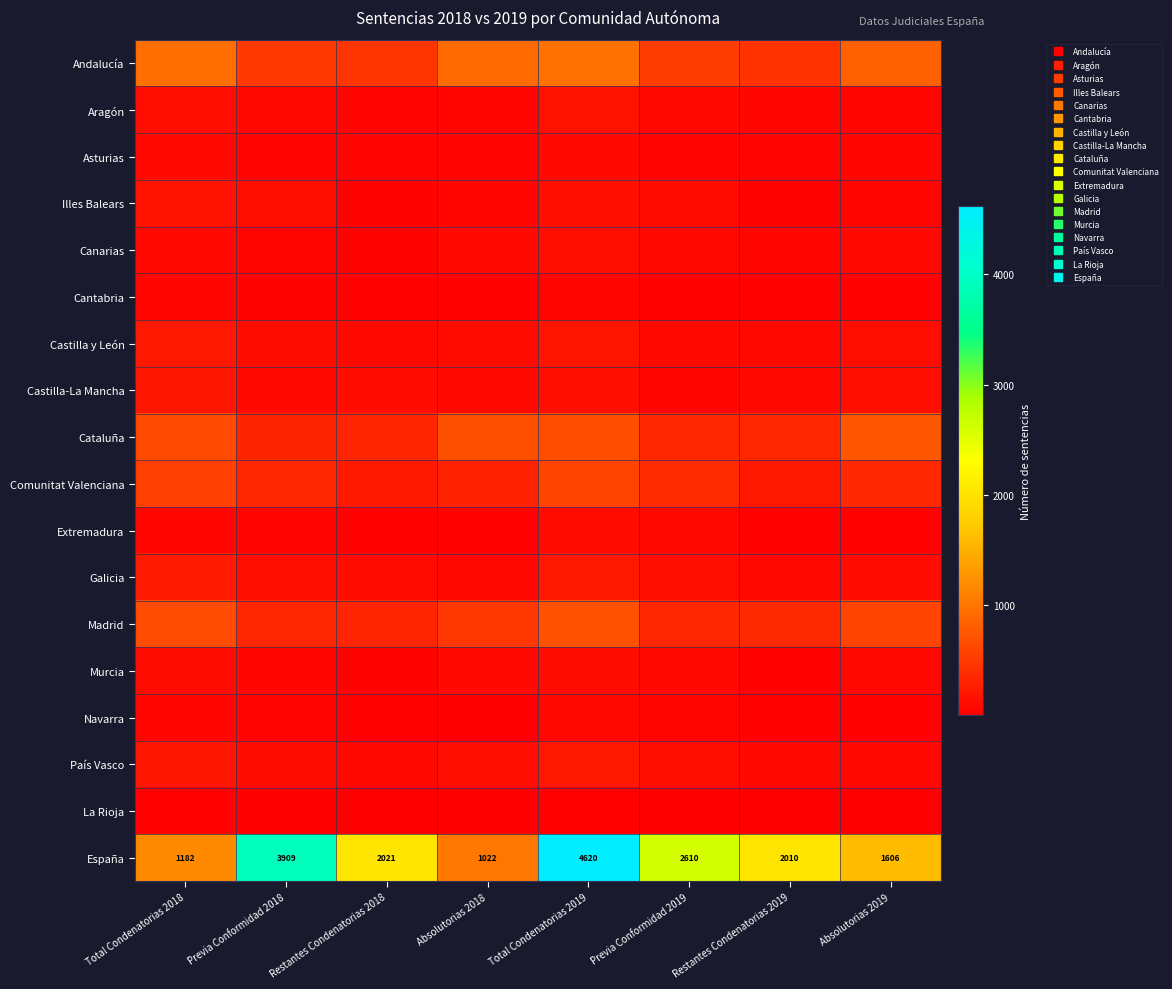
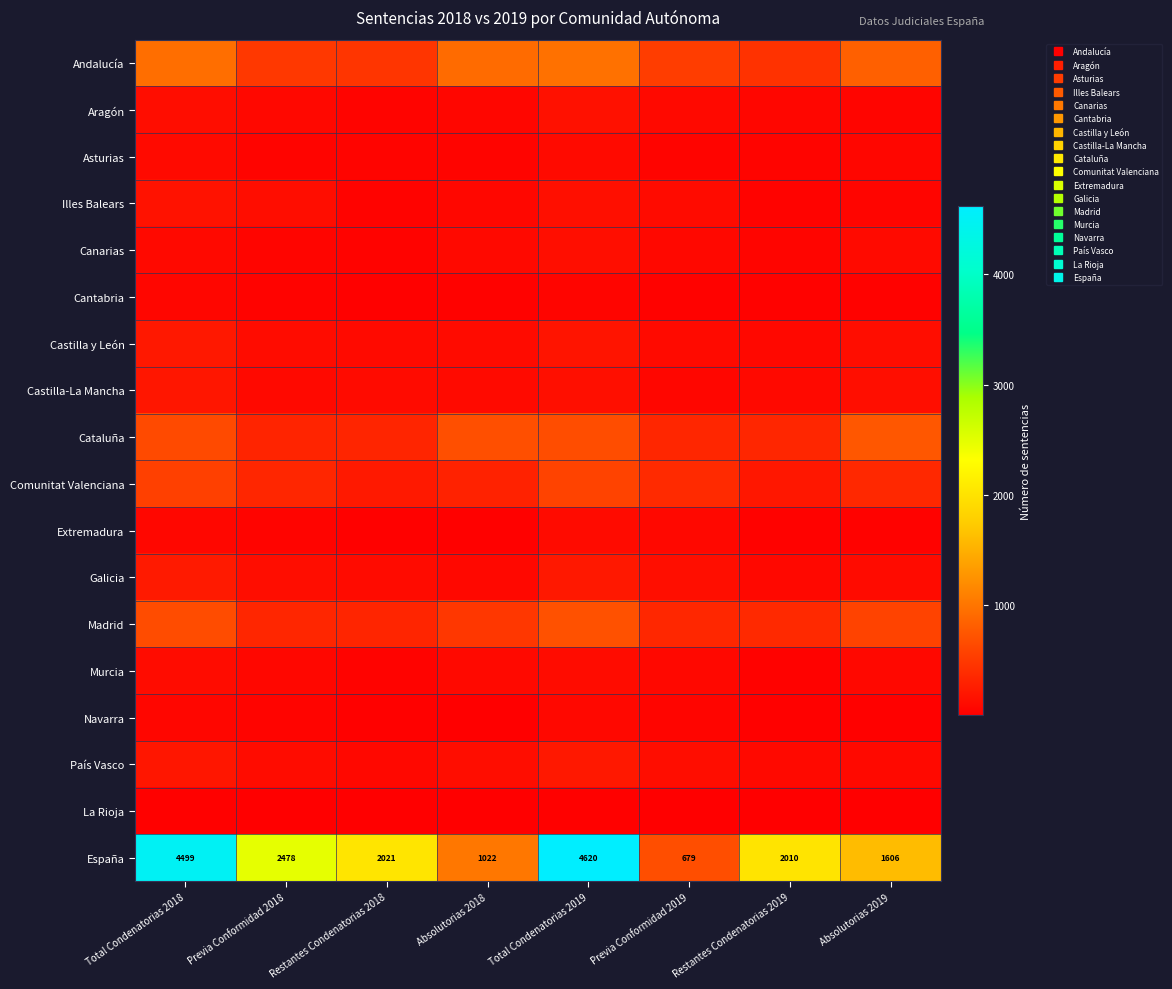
España, Total Condenatorias 2018: 1182 -> 4499
España, Previa Conformidad 2018: 3909 -> 2478
España, Previa Conformidad 2019: 2610 -> 679
